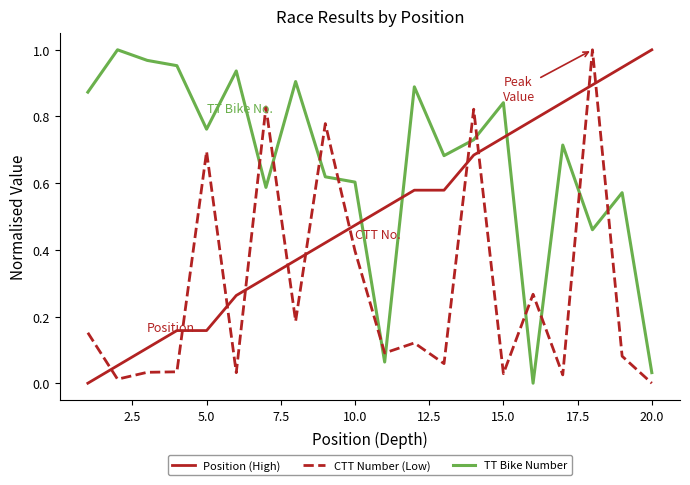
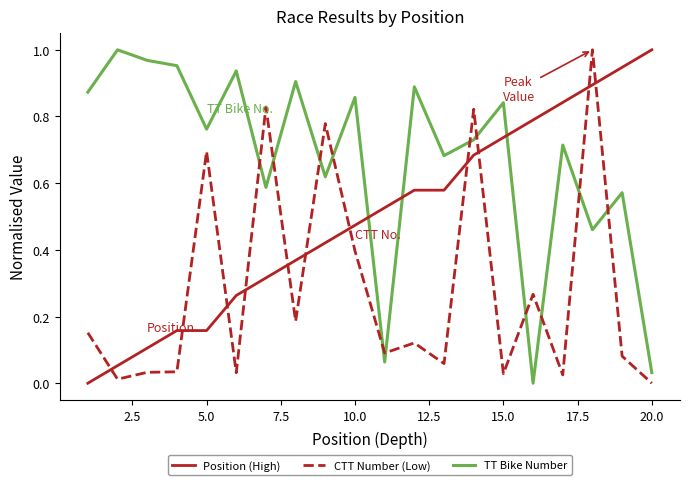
TT Bike Number, 10.0: 0.60 -> 0.86
